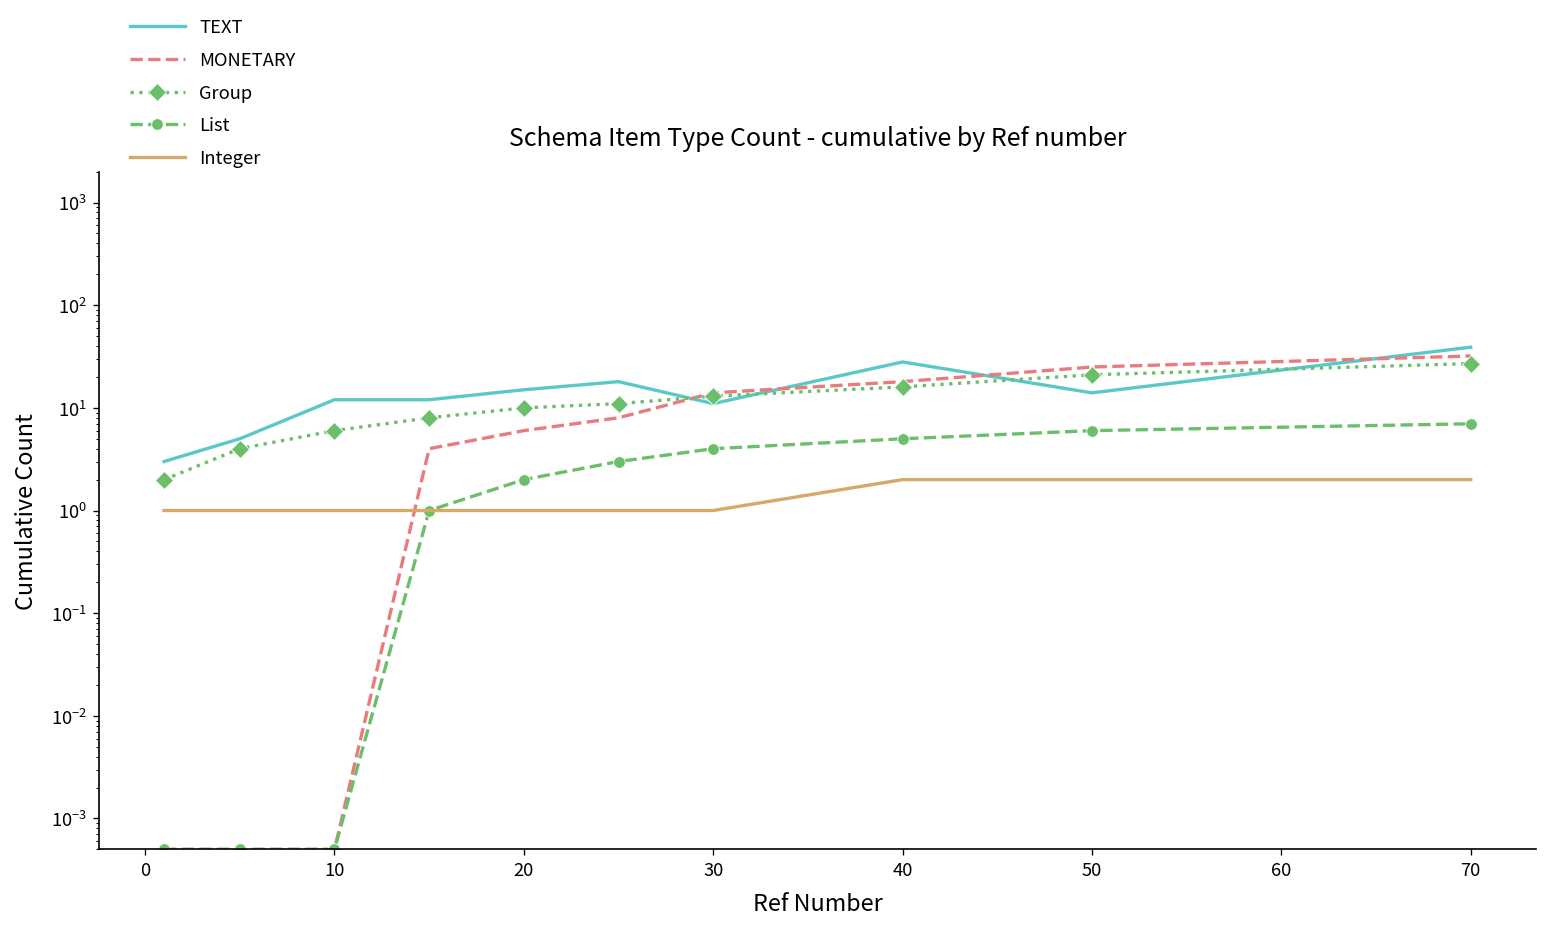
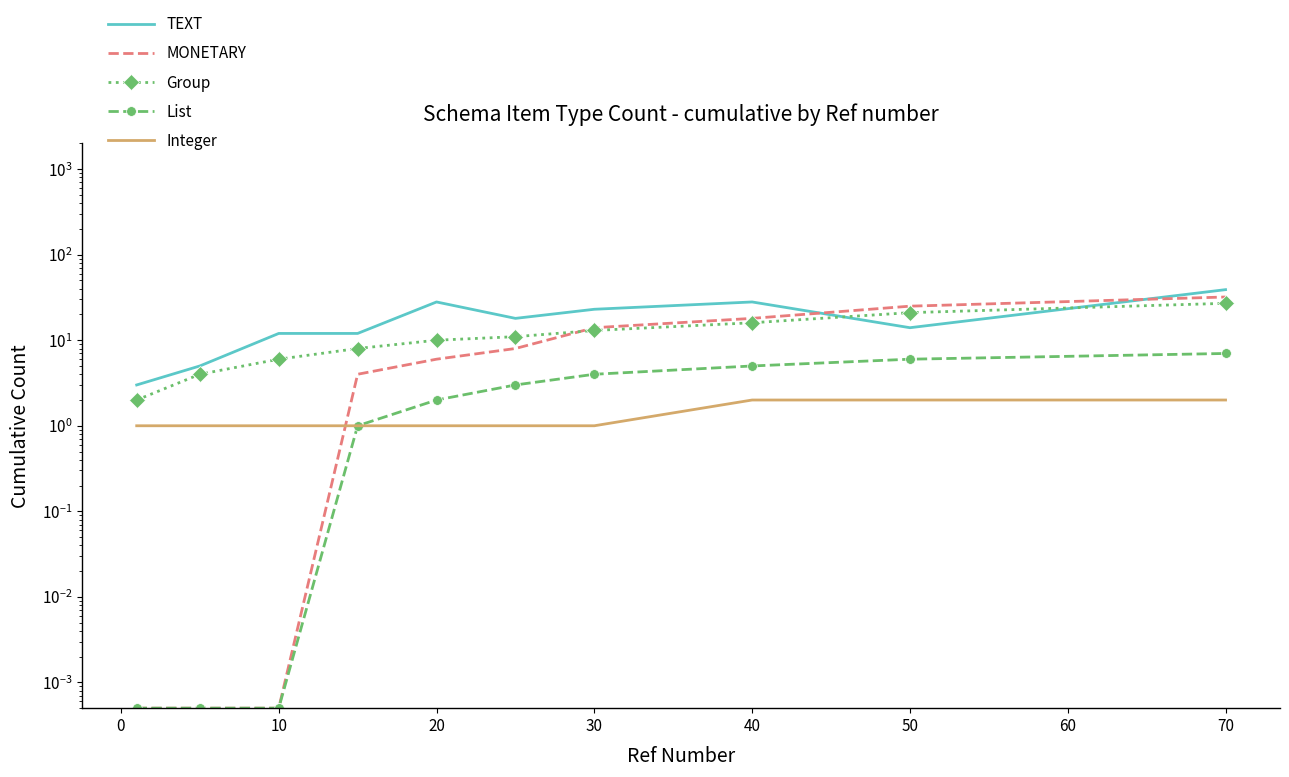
TEXT, 20: 15 -> 28
TEXT, 30: 11 -> 23
